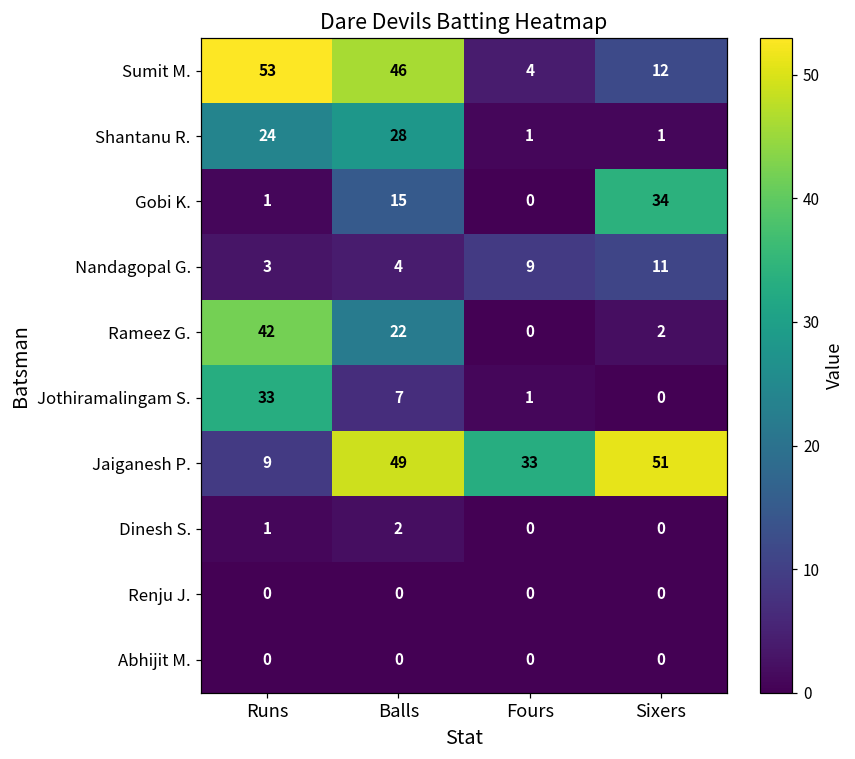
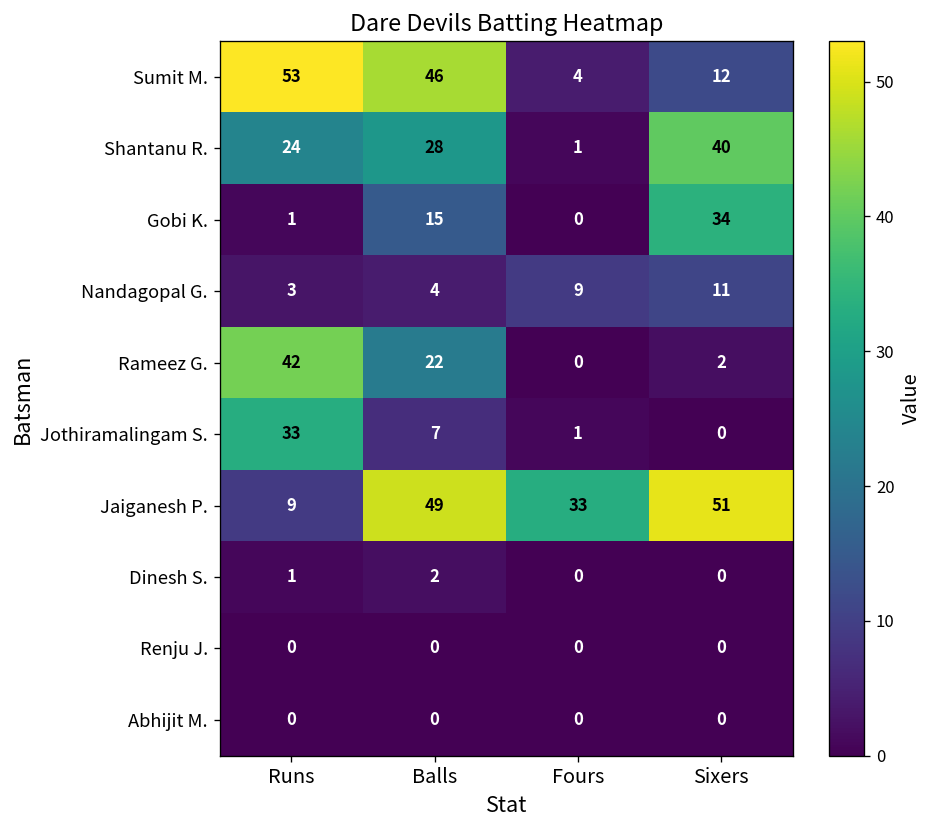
Shantanu R., Sixers: 1 -> 40
